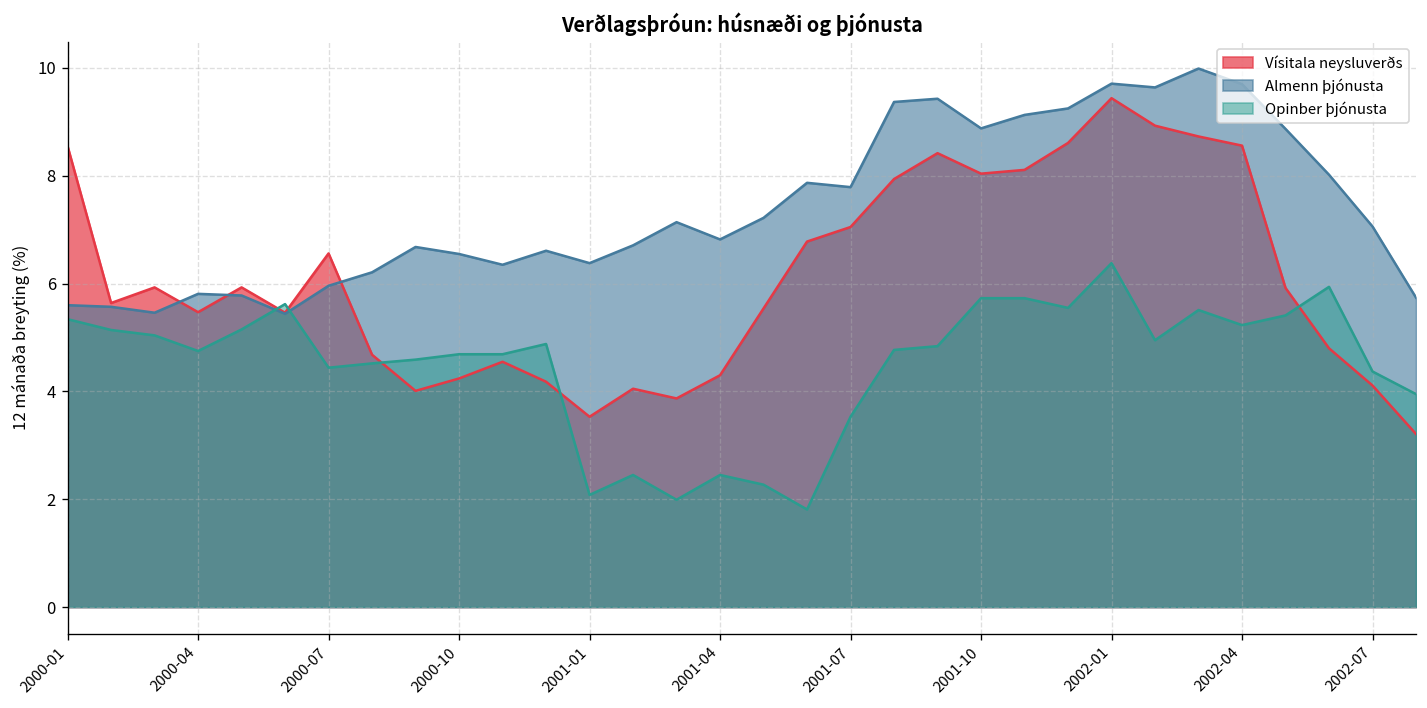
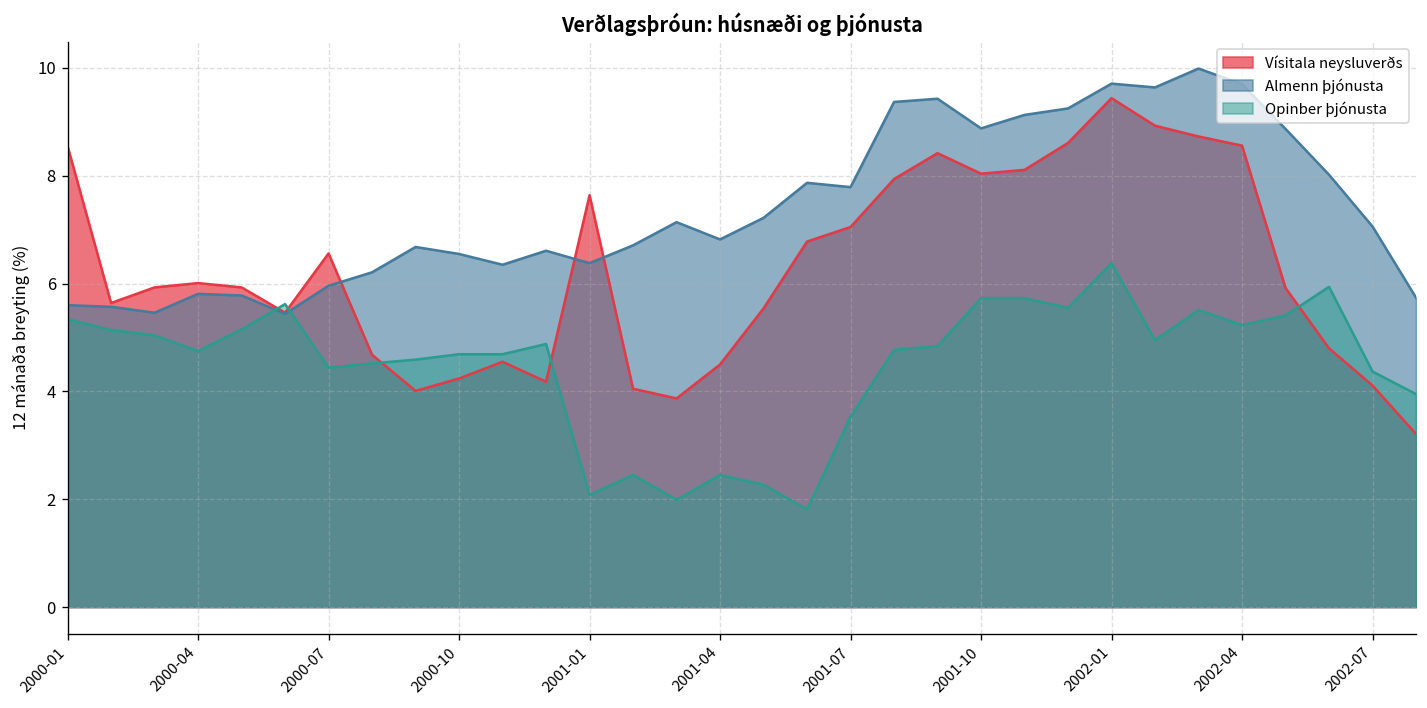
Vísitala neysluverðs, 2000-04: 5.5 -> 6.0
Vísitala neysluverðs, 2001-01: 3.5 -> 7.6
Vísitala neysluverðs, 2001-04: 4.3 -> 4.5
